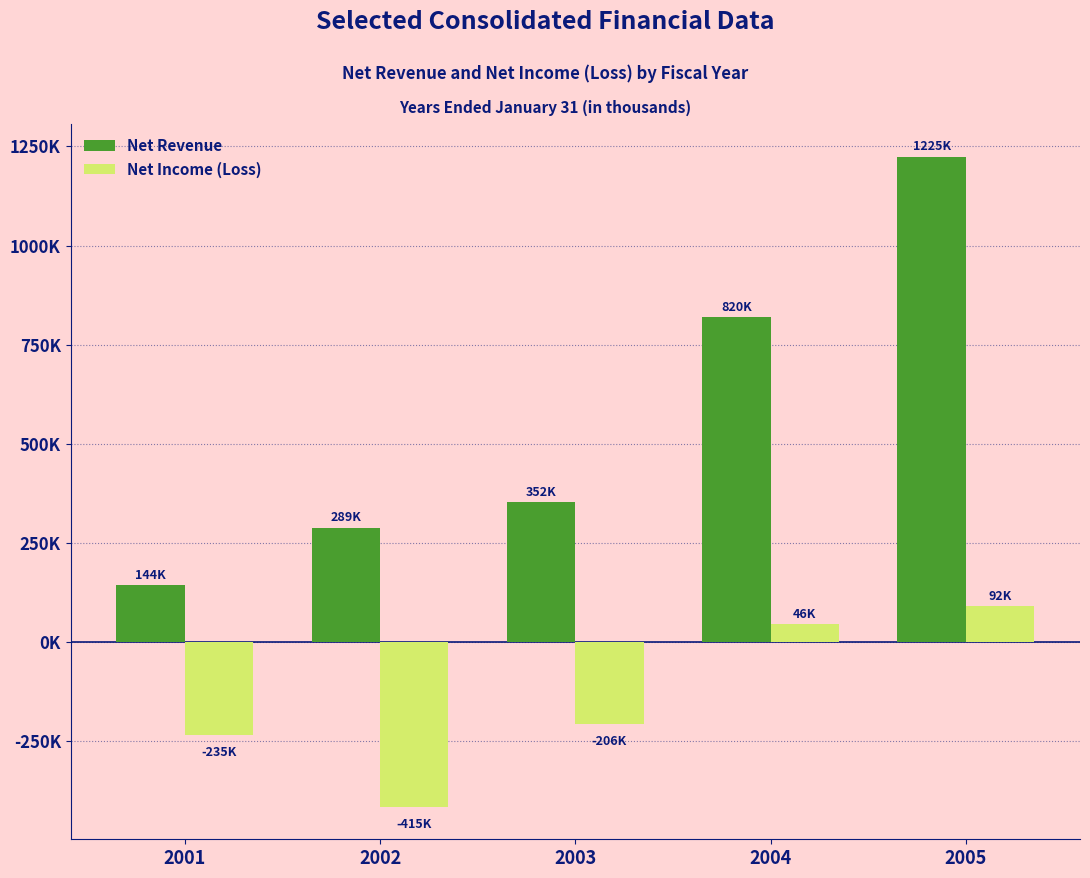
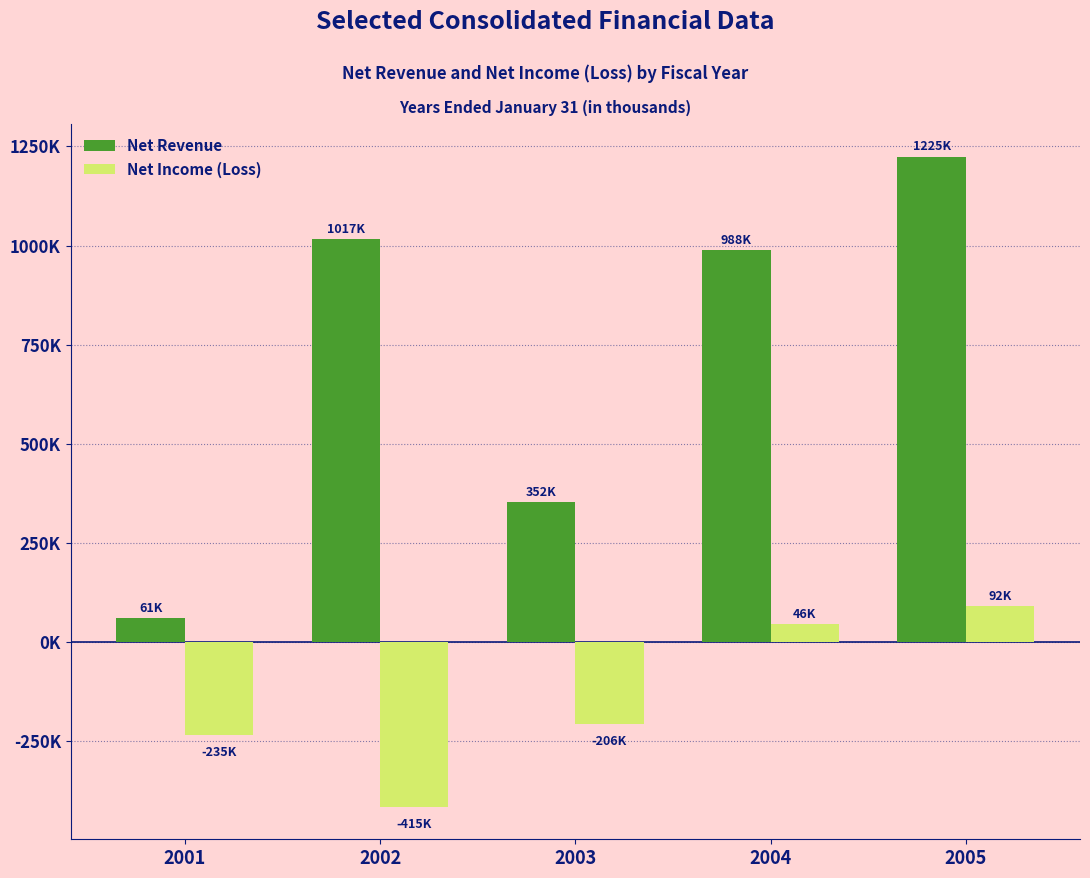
Net Revenue, 2001: 144K -> 61K
Net Revenue, 2002: 289K -> 1017K
Net Revenue, 2004: 820K -> 988K
